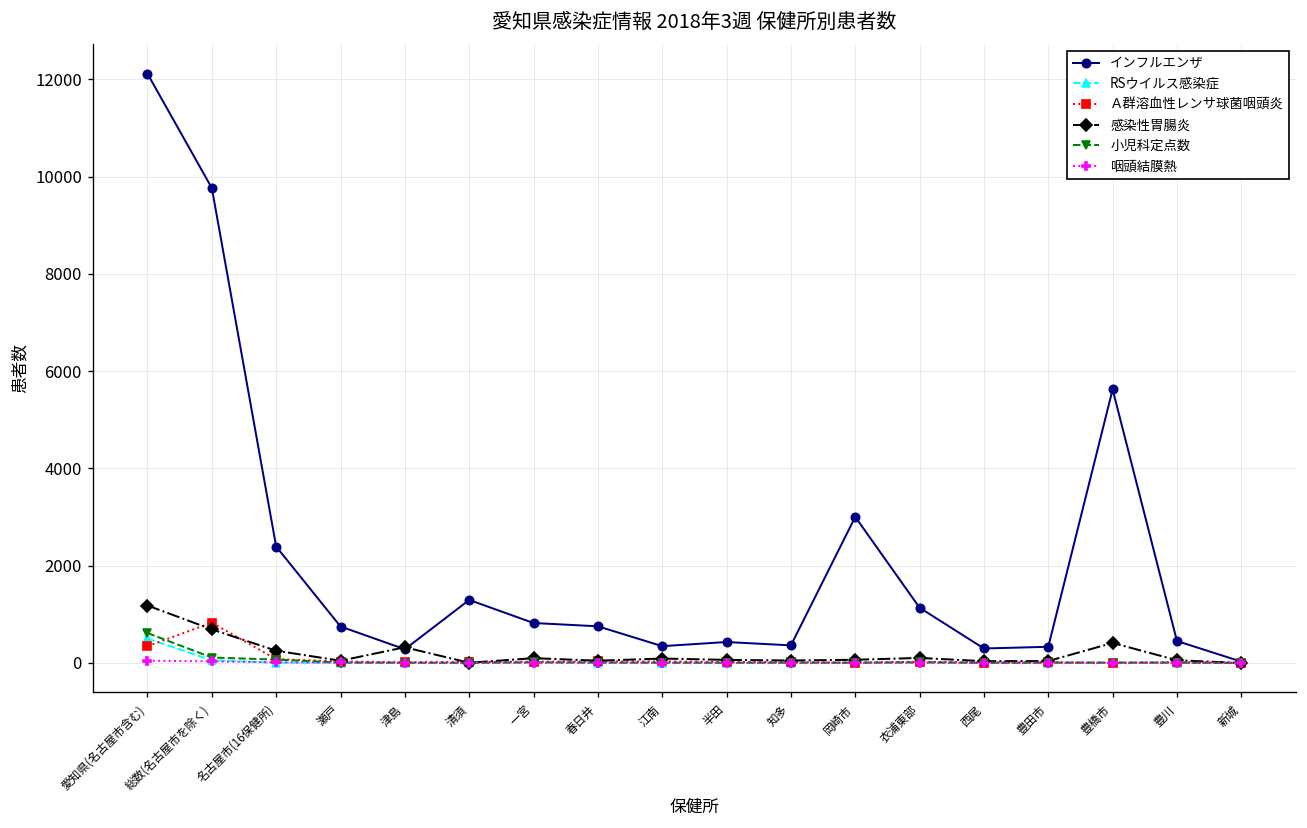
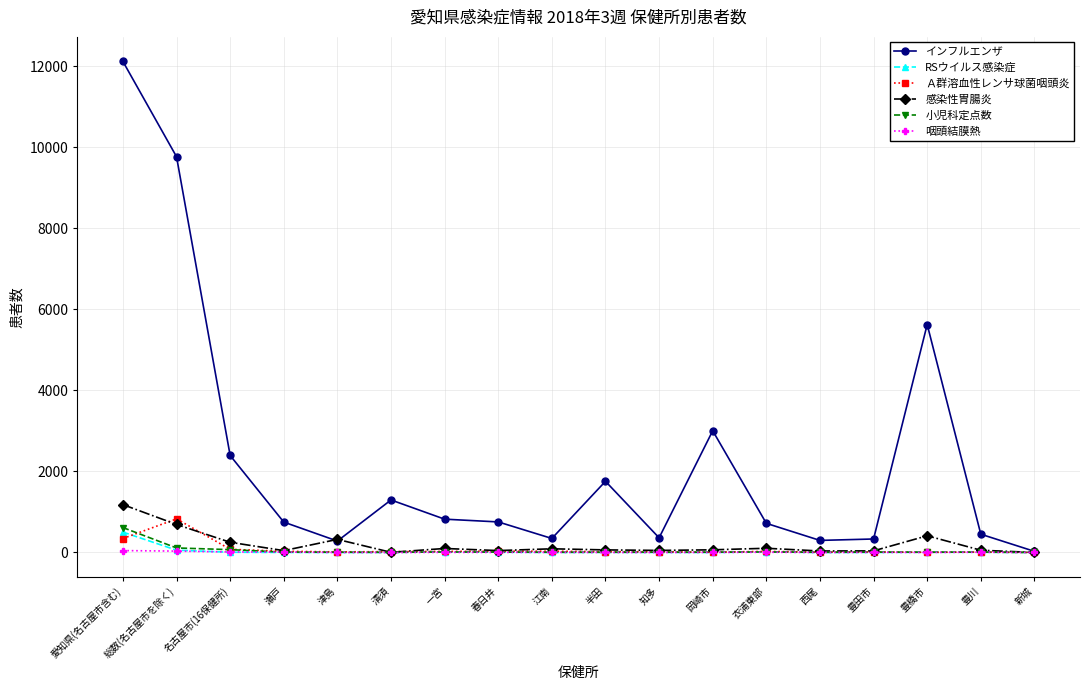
インフルエンザ, 半田: 400 -> 1800
インフルエンザ, 衣浦東部: 1100 -> 700
